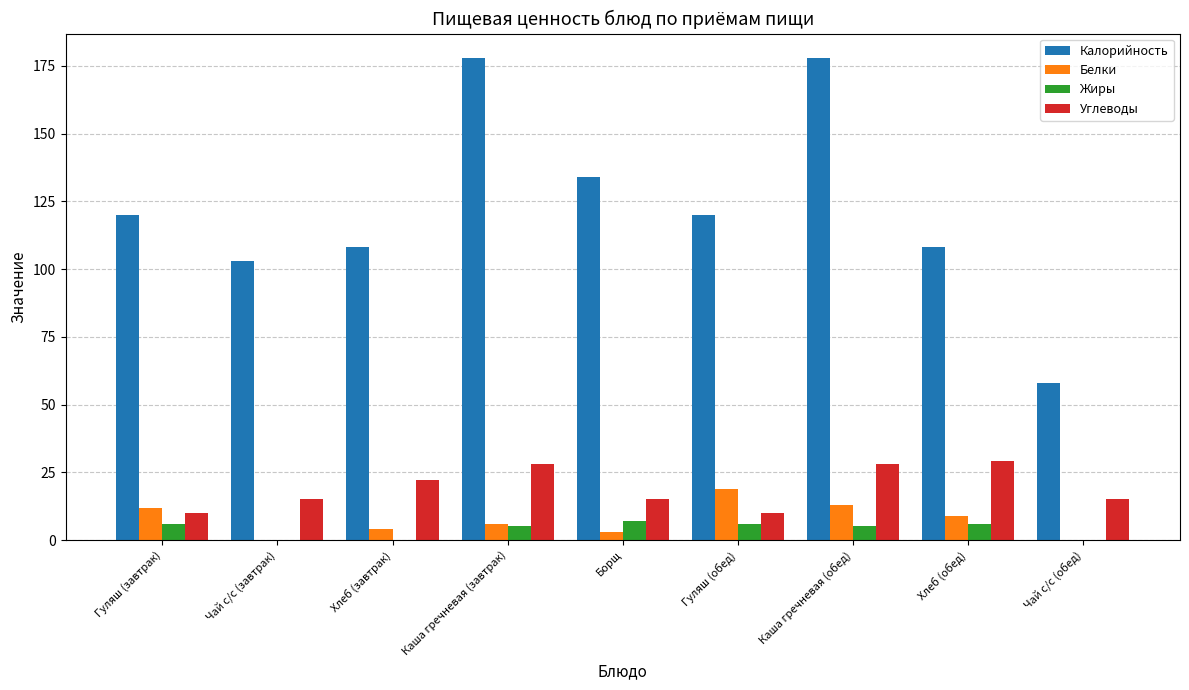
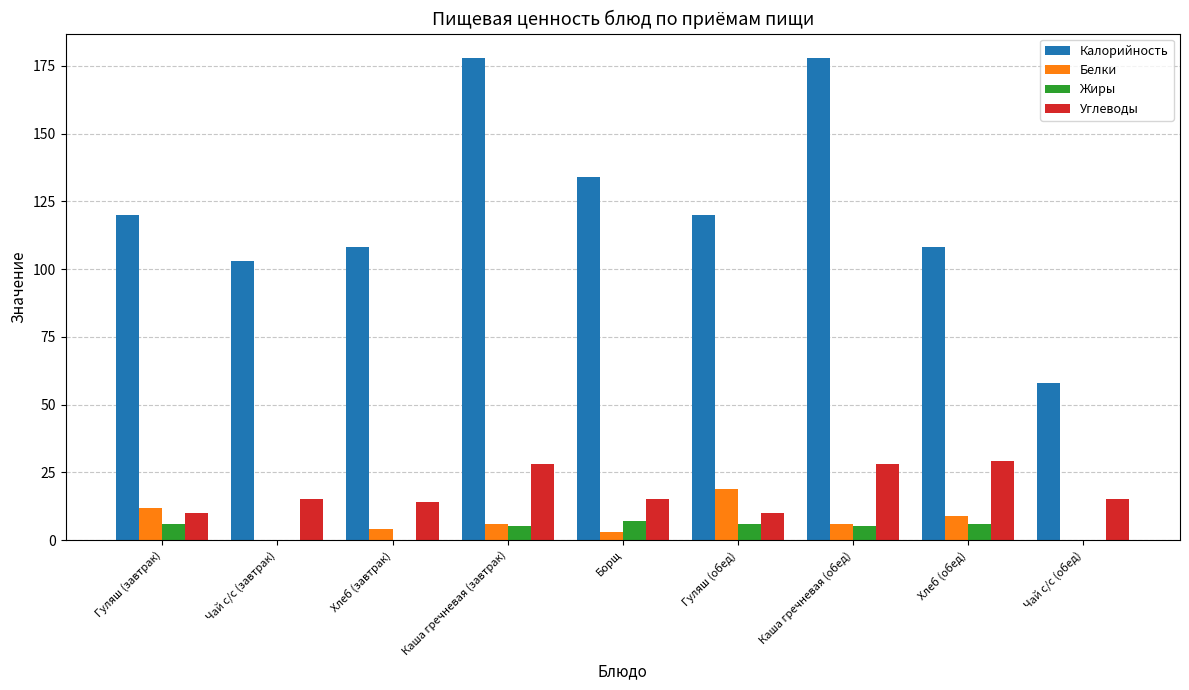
Углеводы, Хлеб (завтрак): 22 -> 14
Белки, Каша гречневая (обед): 13 -> 6
